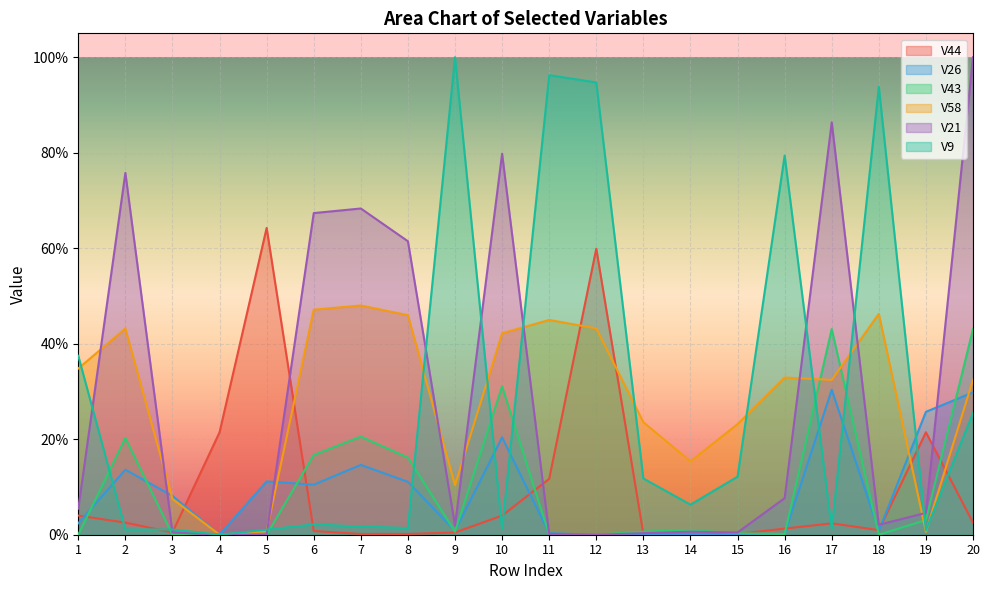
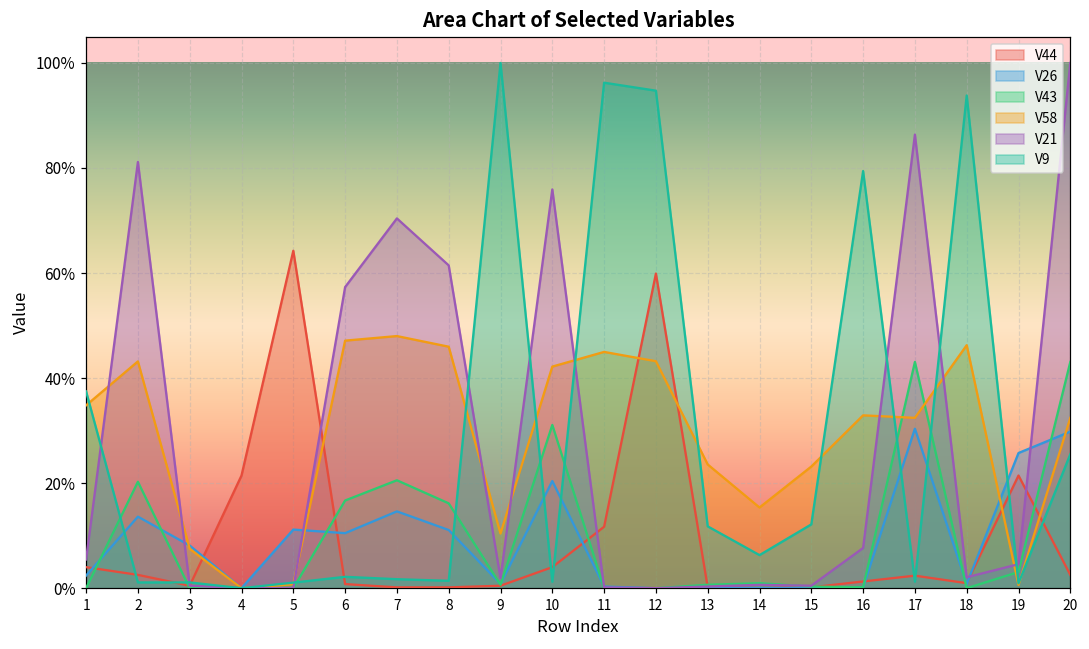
V21, 2: 76% -> 81%
V21, 6: 67% -> 57%
V21, 7: 68% -> 70%
V21, 10: 80% -> 76%
